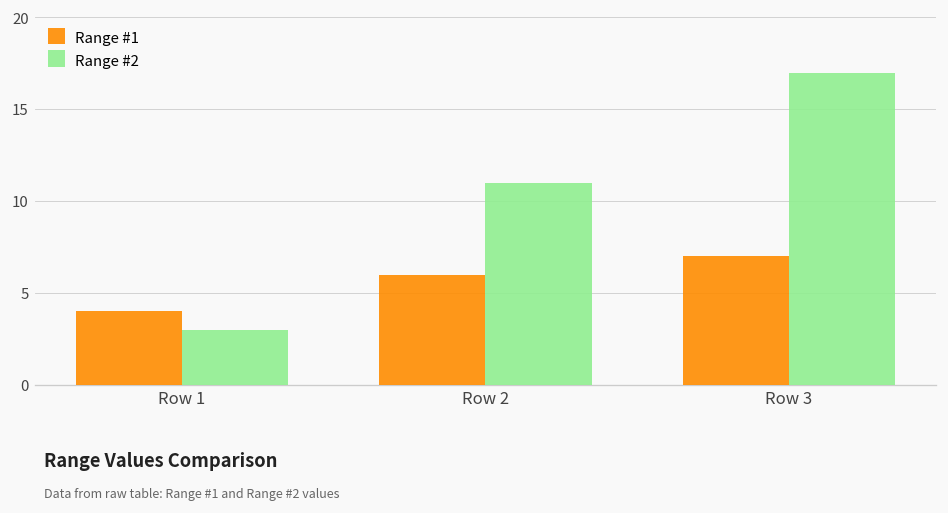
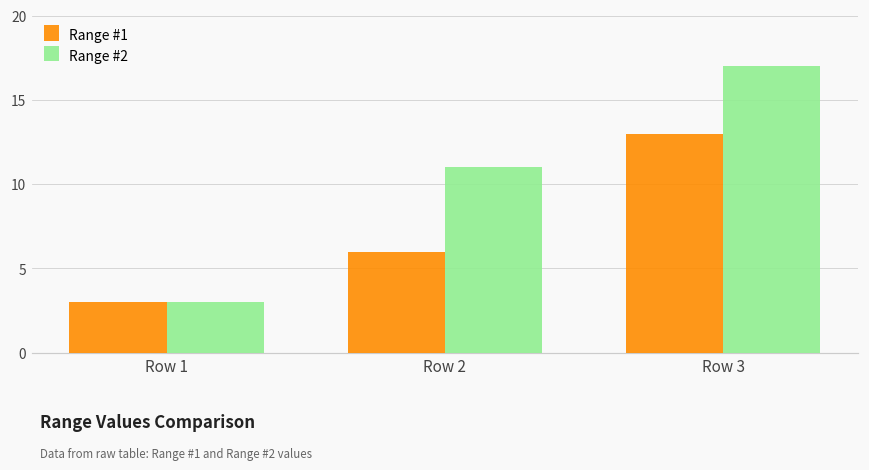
Range #1, Row 1: 4 -> 3
Range #1, Row 3: 7 -> 13
